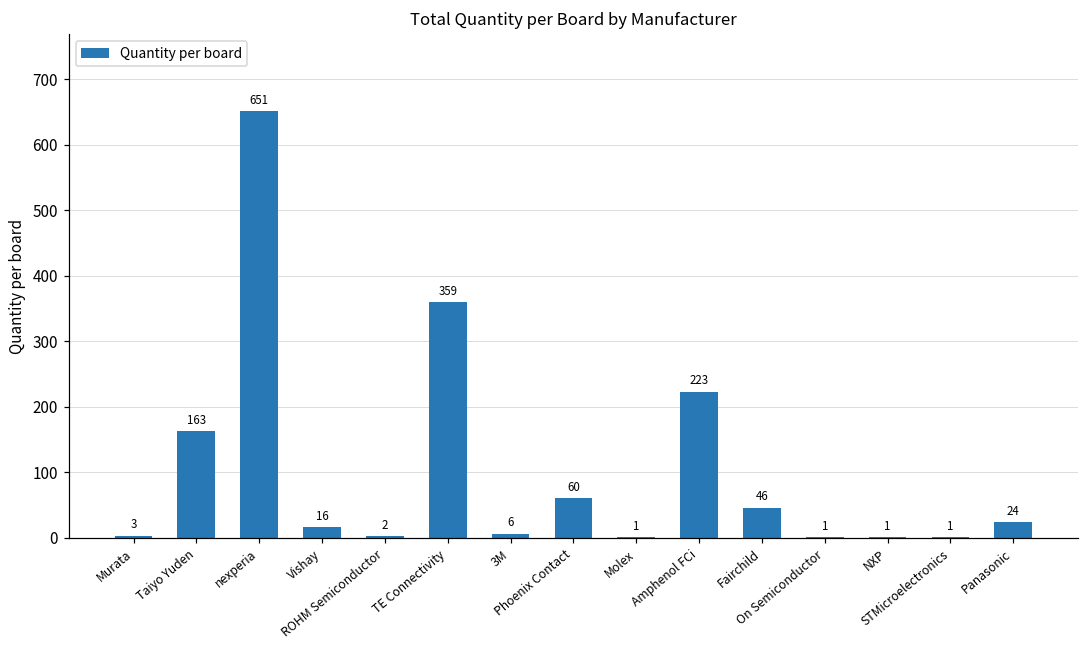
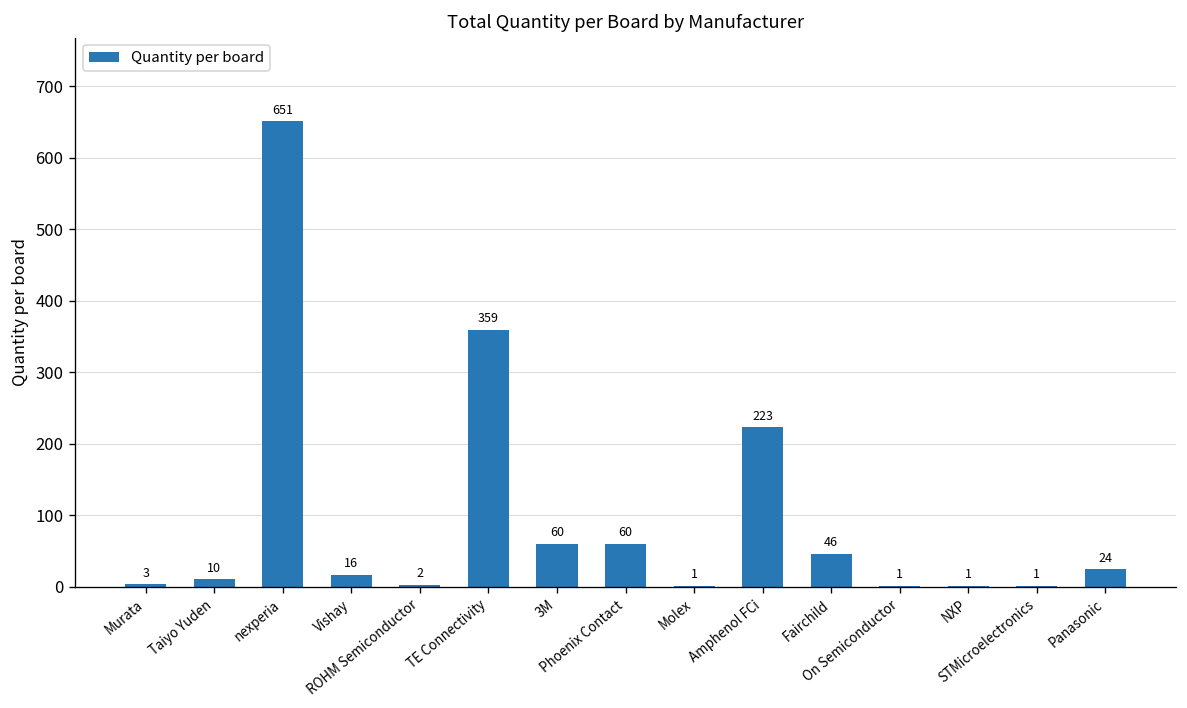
Taiyo Yuden: 163 -> 10
3M: 6 -> 60
